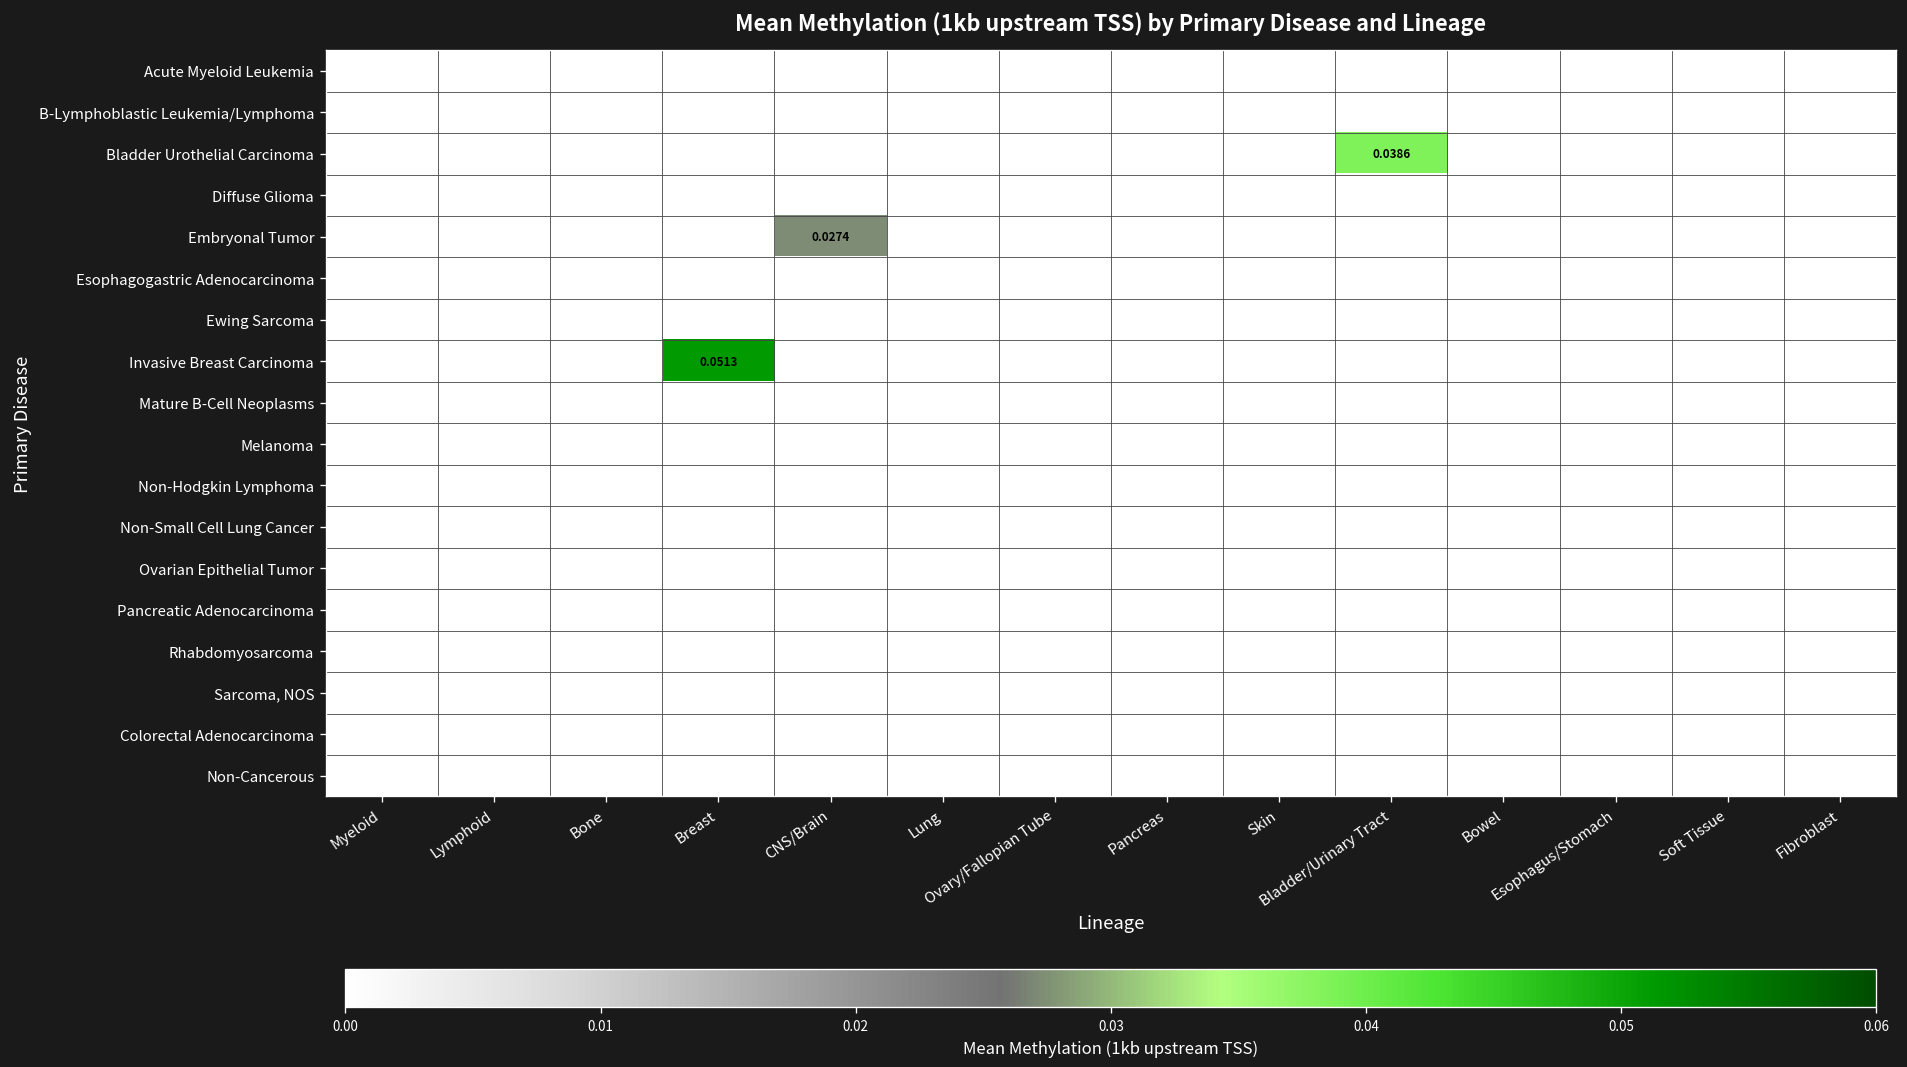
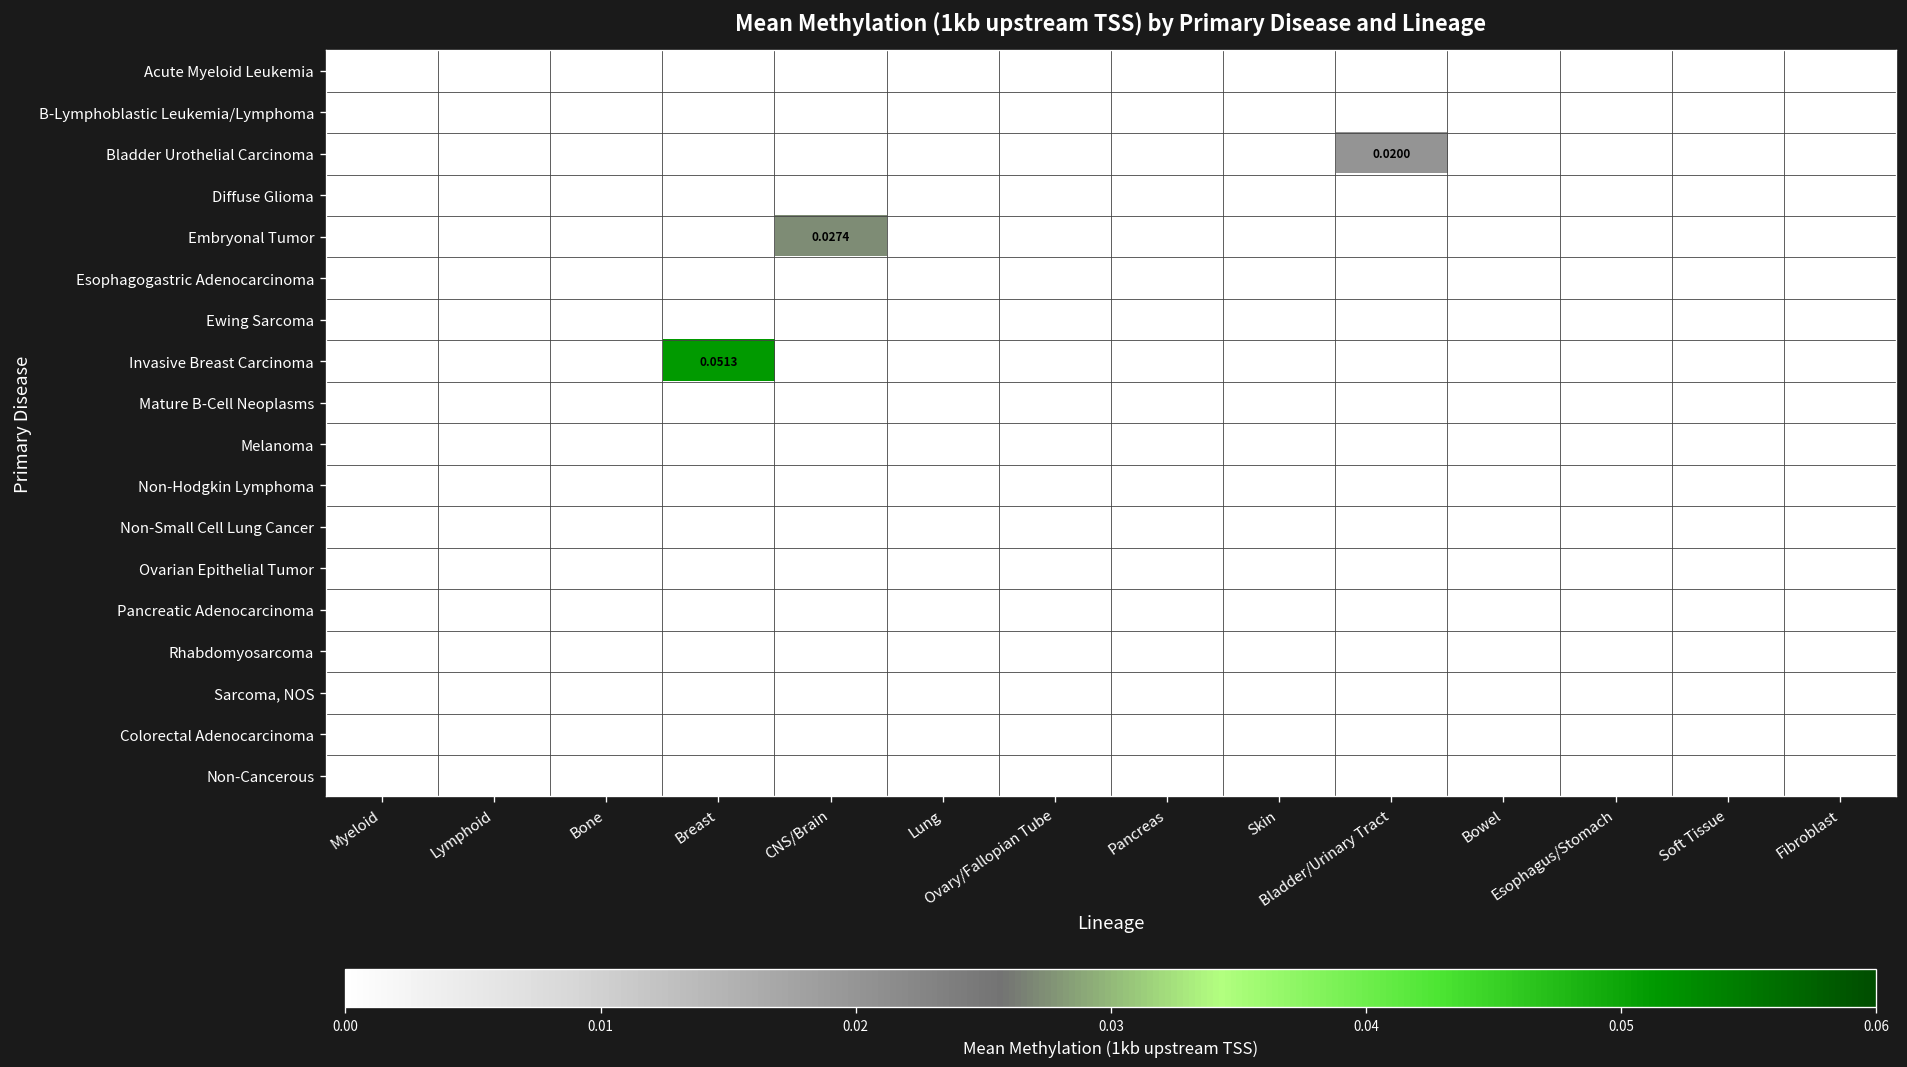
Bladder Urothelial Carcinoma, Bladder/Urinary Tract: 0.0386 -> 0.0200
